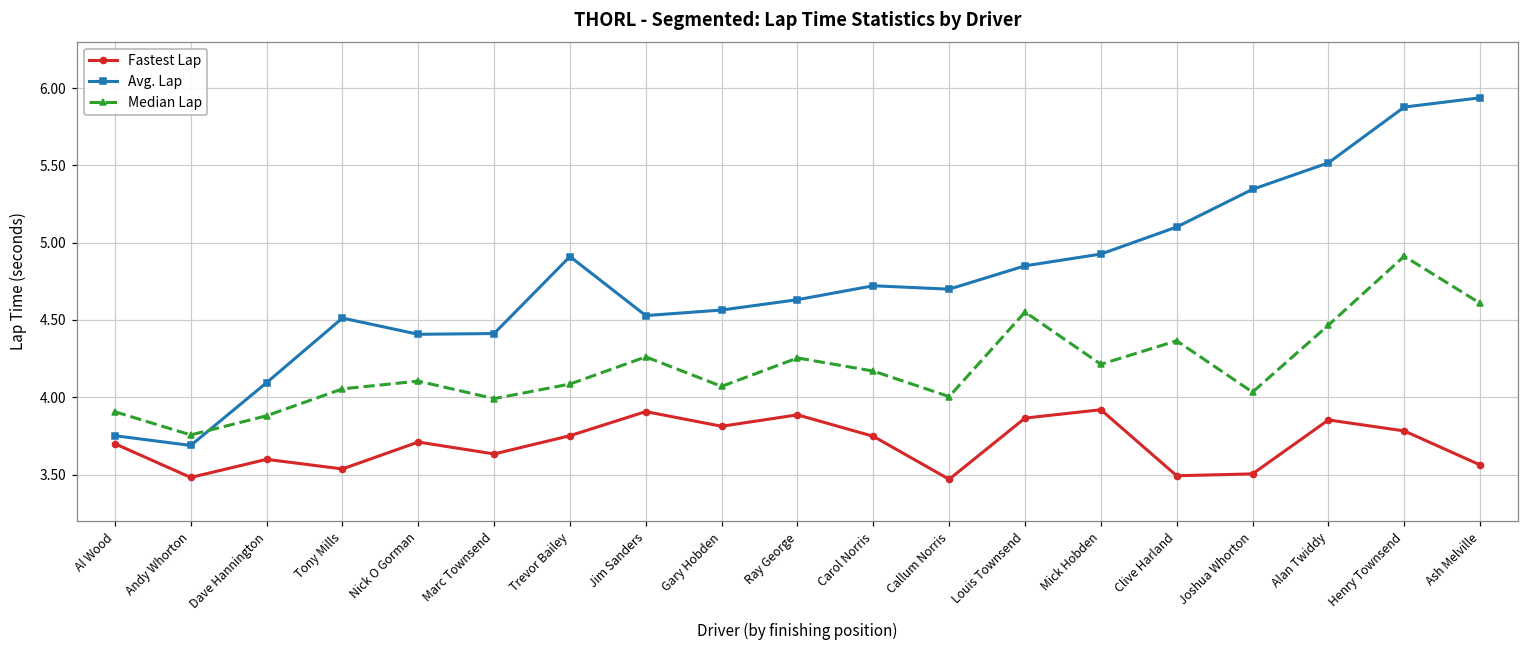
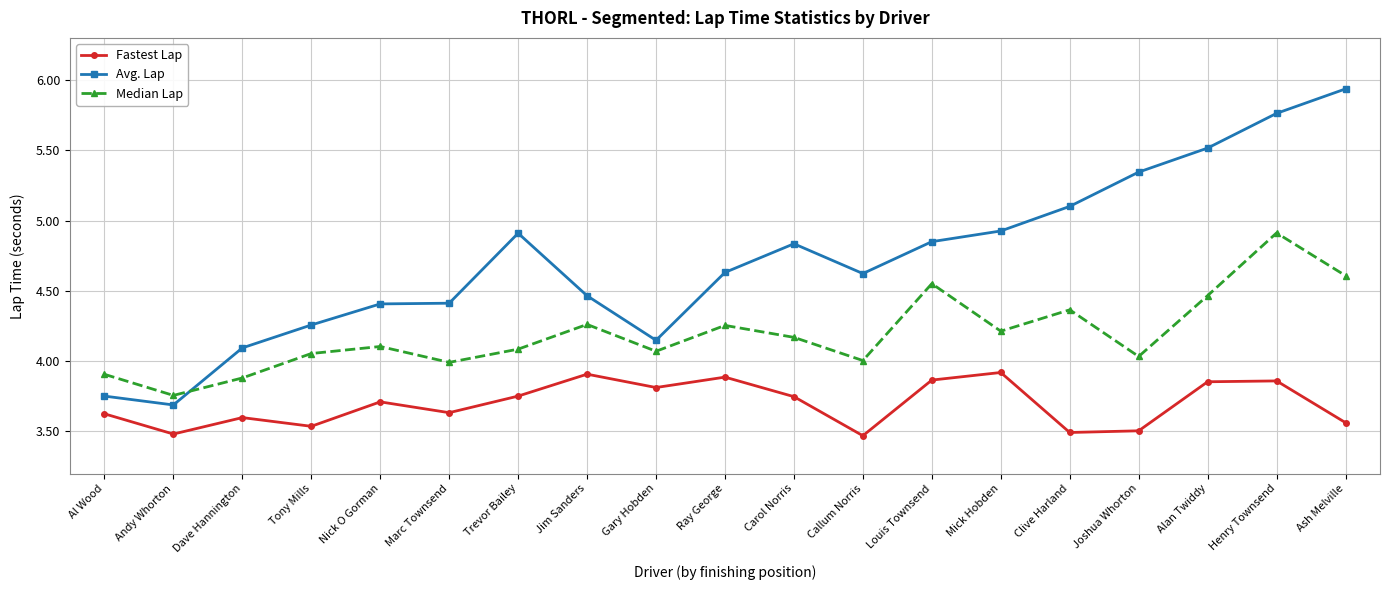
Fastest Lap, Al Wood: 3.70 -> 3.63
Avg. Lap, Tony Mills: 4.51 -> 4.26
Avg. Lap, Jim Sanders: 4.53 -> 4.47
Avg. Lap, Gary Hobden: 4.56 -> 4.15
Avg. Lap, Carol Norris: 4.72 -> 4.84
Avg. Lap, Callum Norris: 4.70 -> 4.62
Fastest Lap, Henry Townsend: 3.78 -> 3.86
Avg. Lap, Henry Townsend: 5.88 -> 5.76
